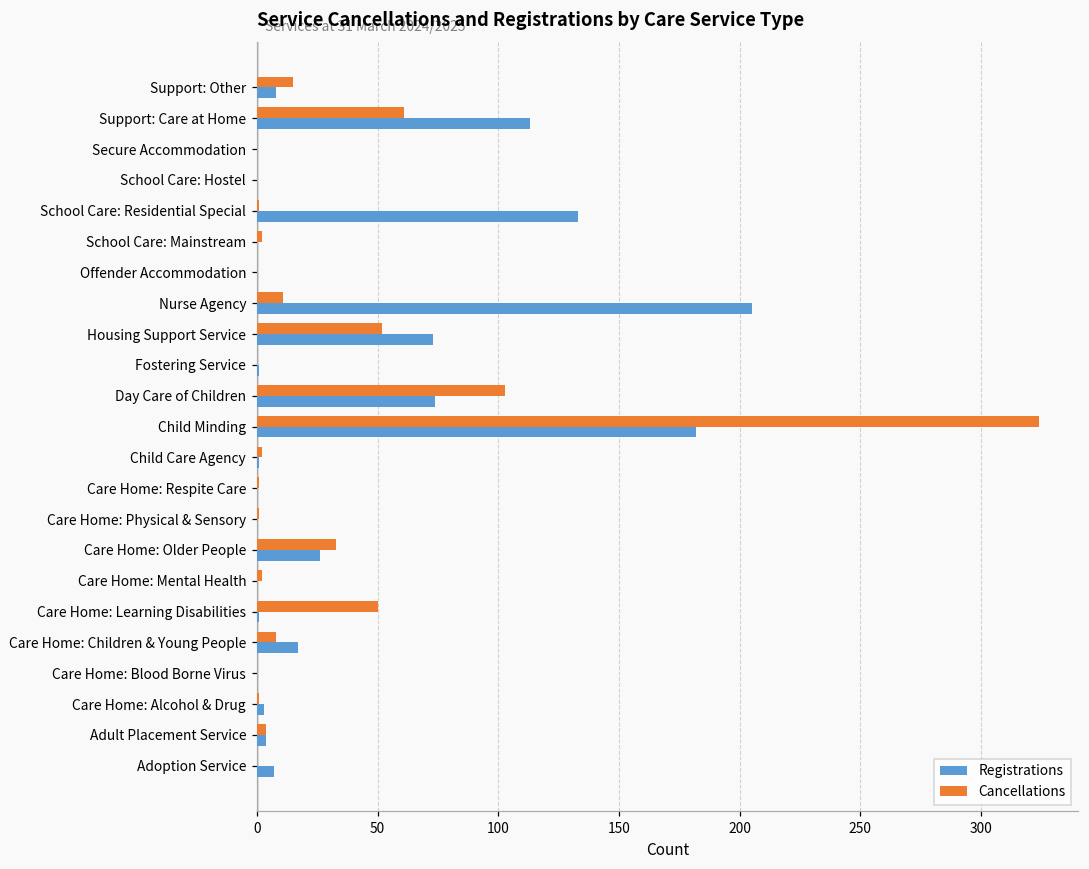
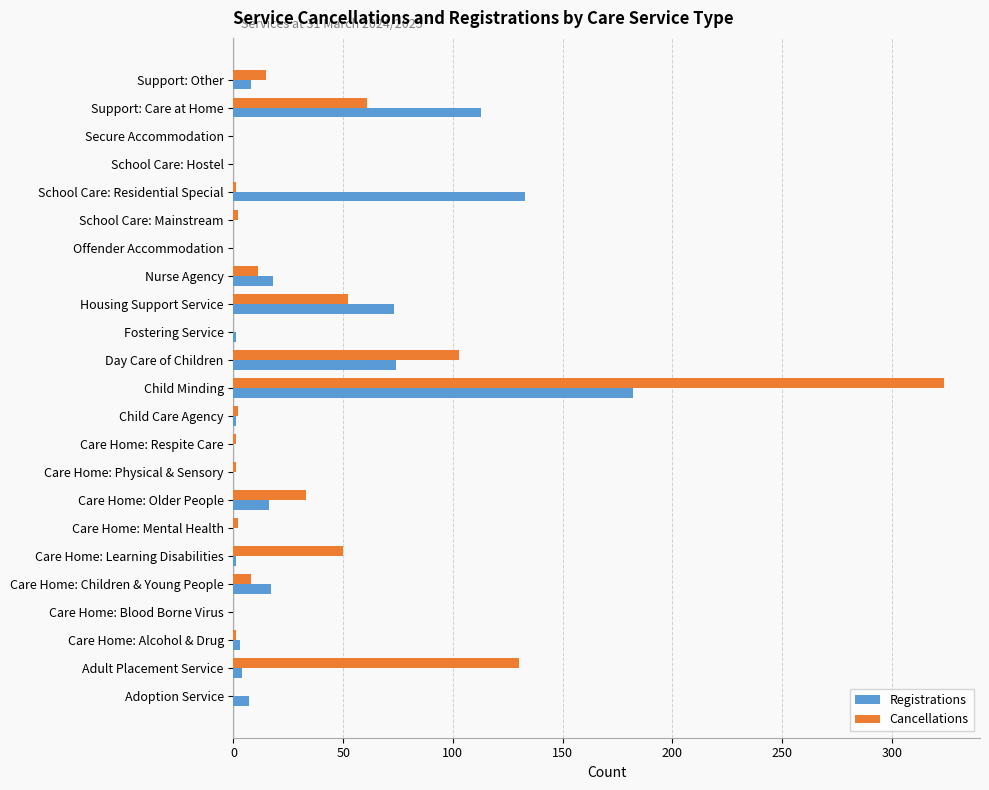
Registrations, Nurse Agency: 205 -> 18
Registrations, Care Home: Older People: 26 -> 16
Cancellations, Adult Placement Service: 4 -> 130
